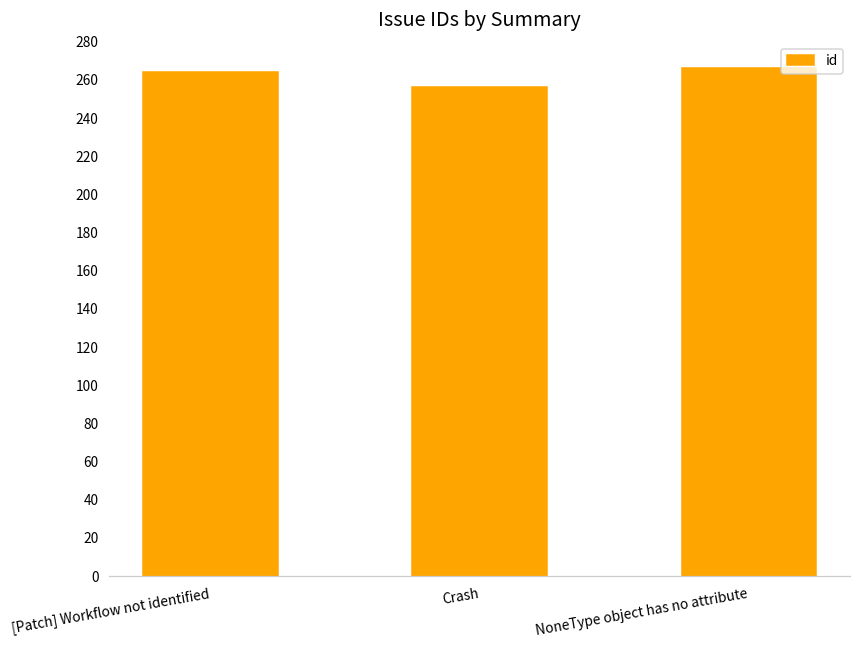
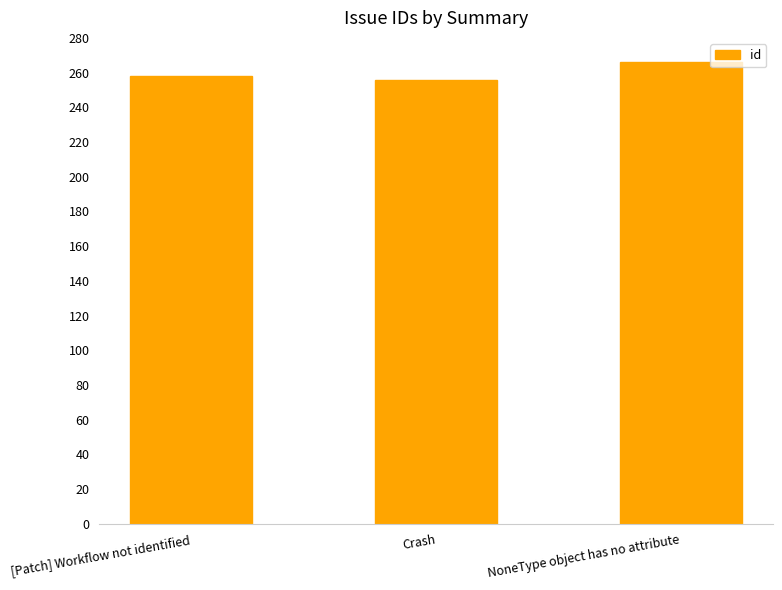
[Patch] Workflow not identified: 264 -> 258
